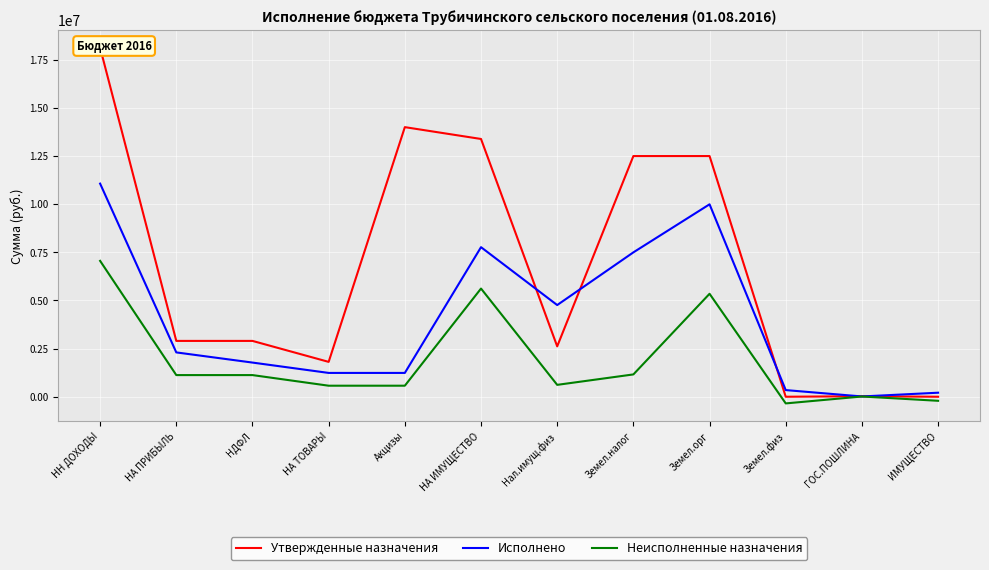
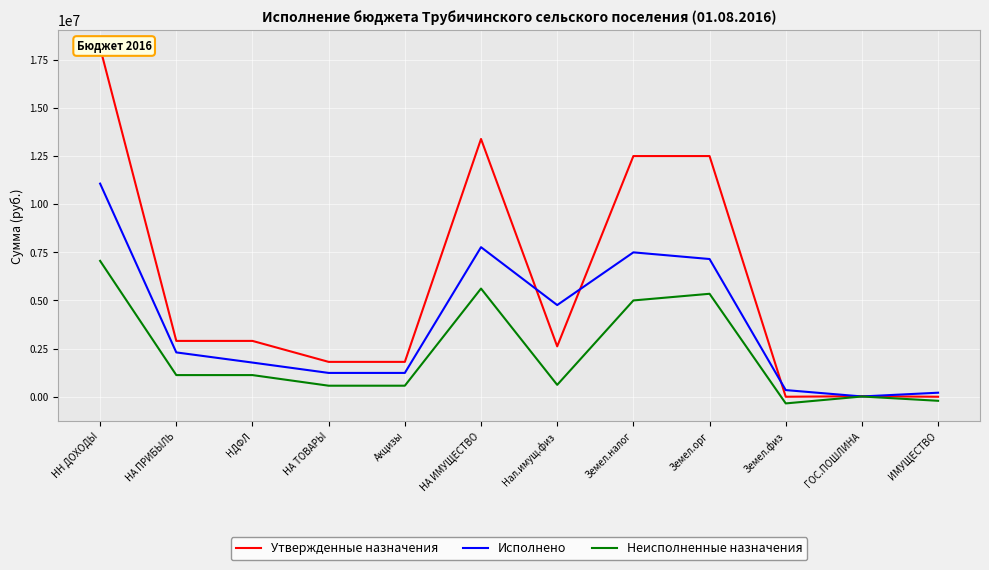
Утвержденные назначения, Акцизы: 14000000 -> 1800000
Неисполненные назначения, Земел.налог: 1200000 -> 5000000
Исполнено, Земел.орг: 10000000 -> 7200000
